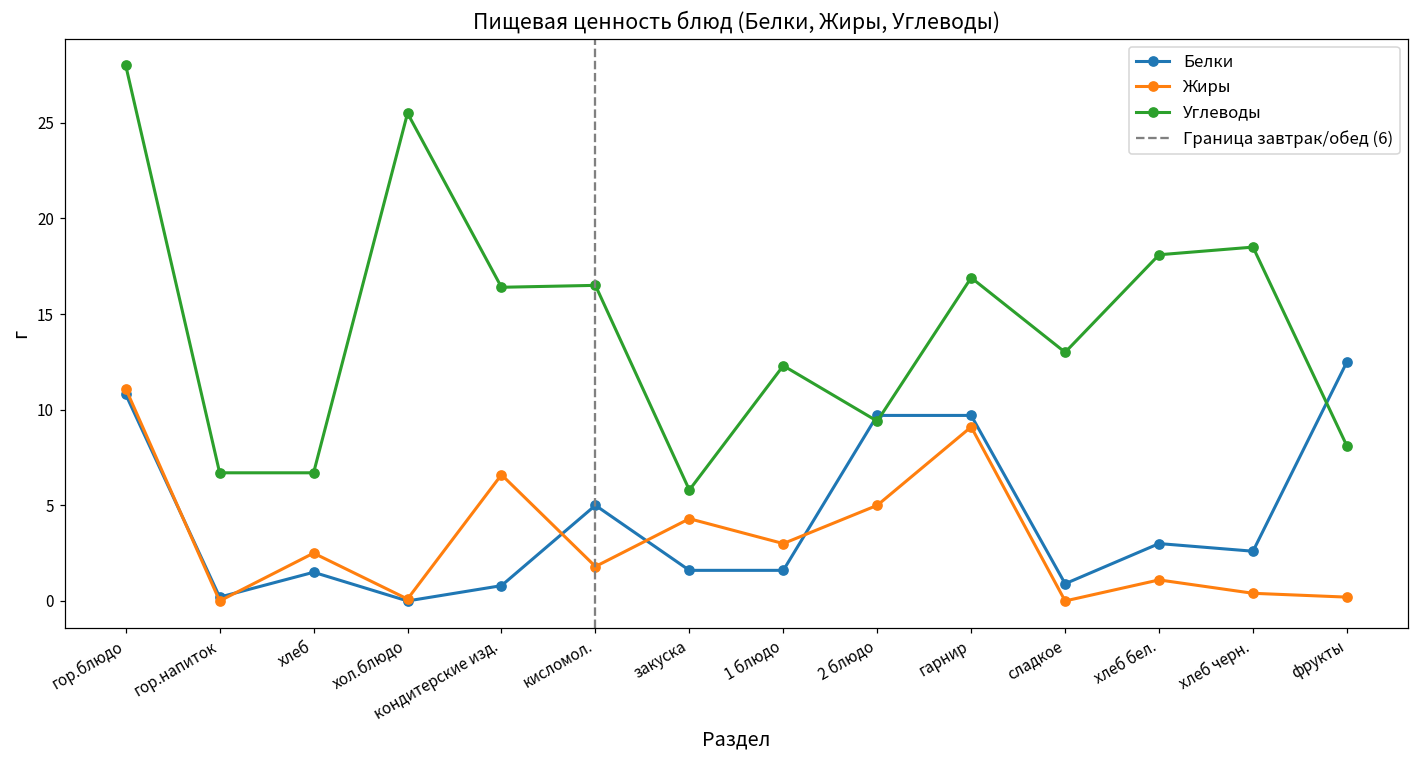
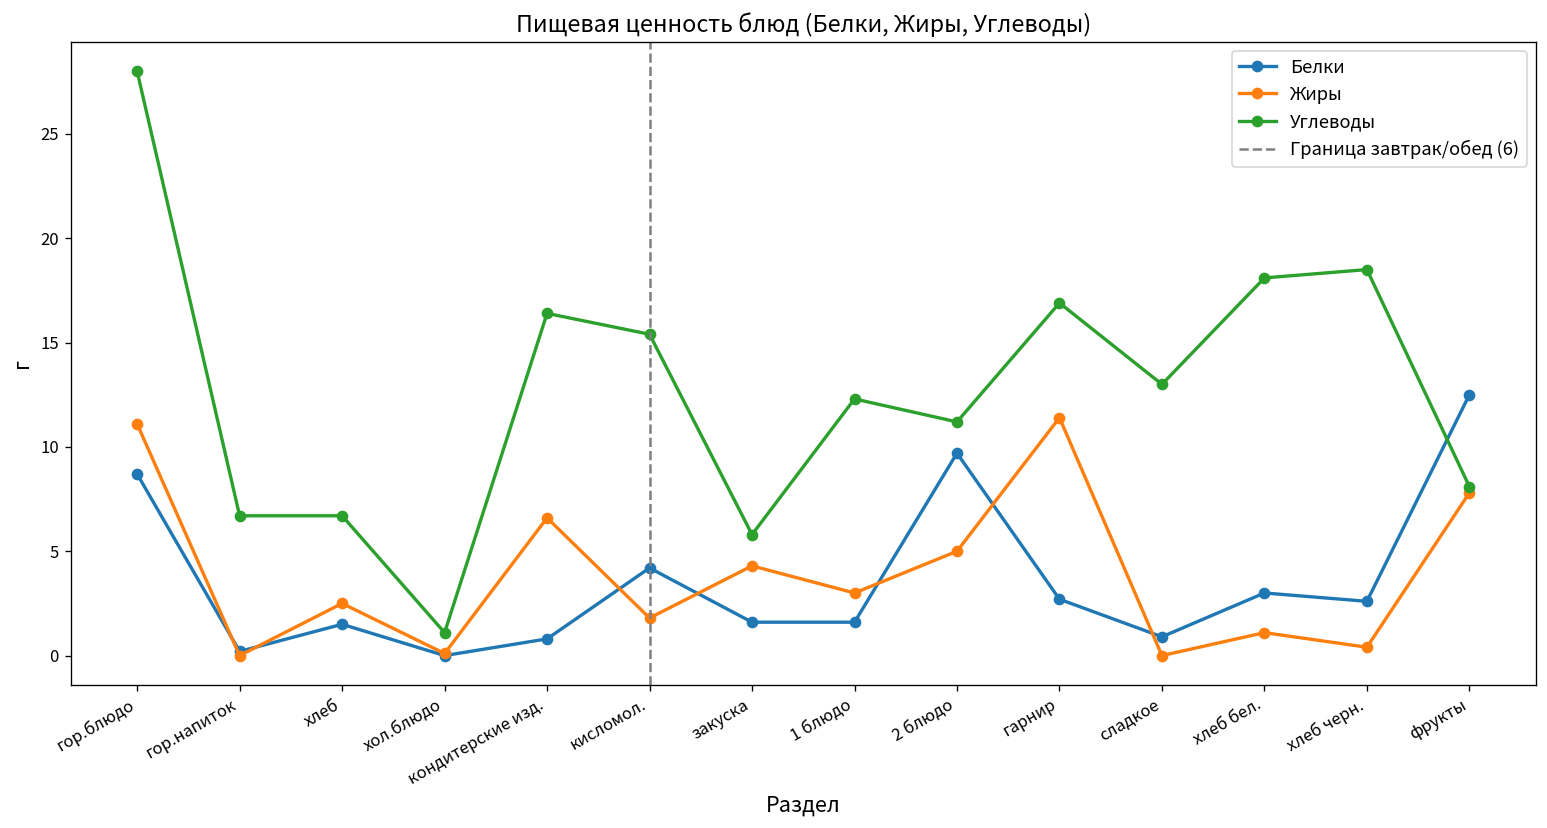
Белки, гор.блюдо: 10.8 -> 8.7
Углеводы, хол.блюдо: 25.5 -> 1.1
Белки, кисломол.: 5.0 -> 4.2
Углеводы, кисломол.: 16.5 -> 15.4
Углеводы, 2 блюдо: 9.4 -> 11.2
Белки, гарнир: 9.7 -> 2.7
Жиры, гарнир: 9.1 -> 11.4
Жиры, фрукты: 0.2 -> 7.8
